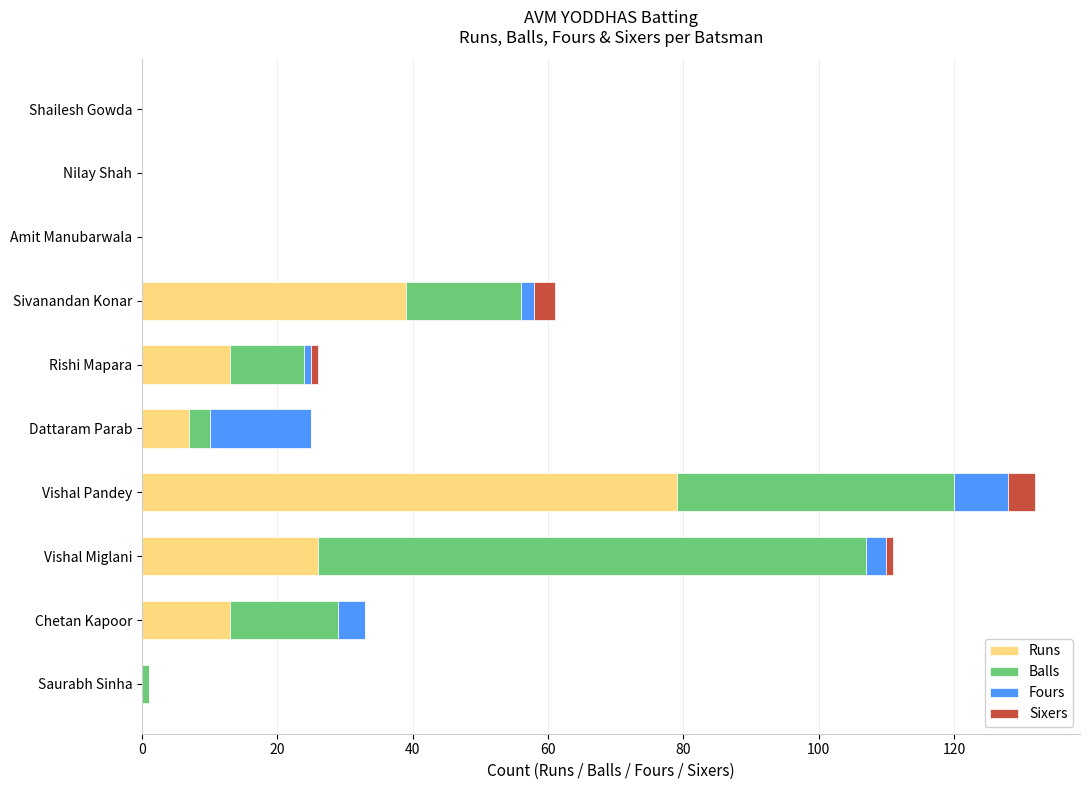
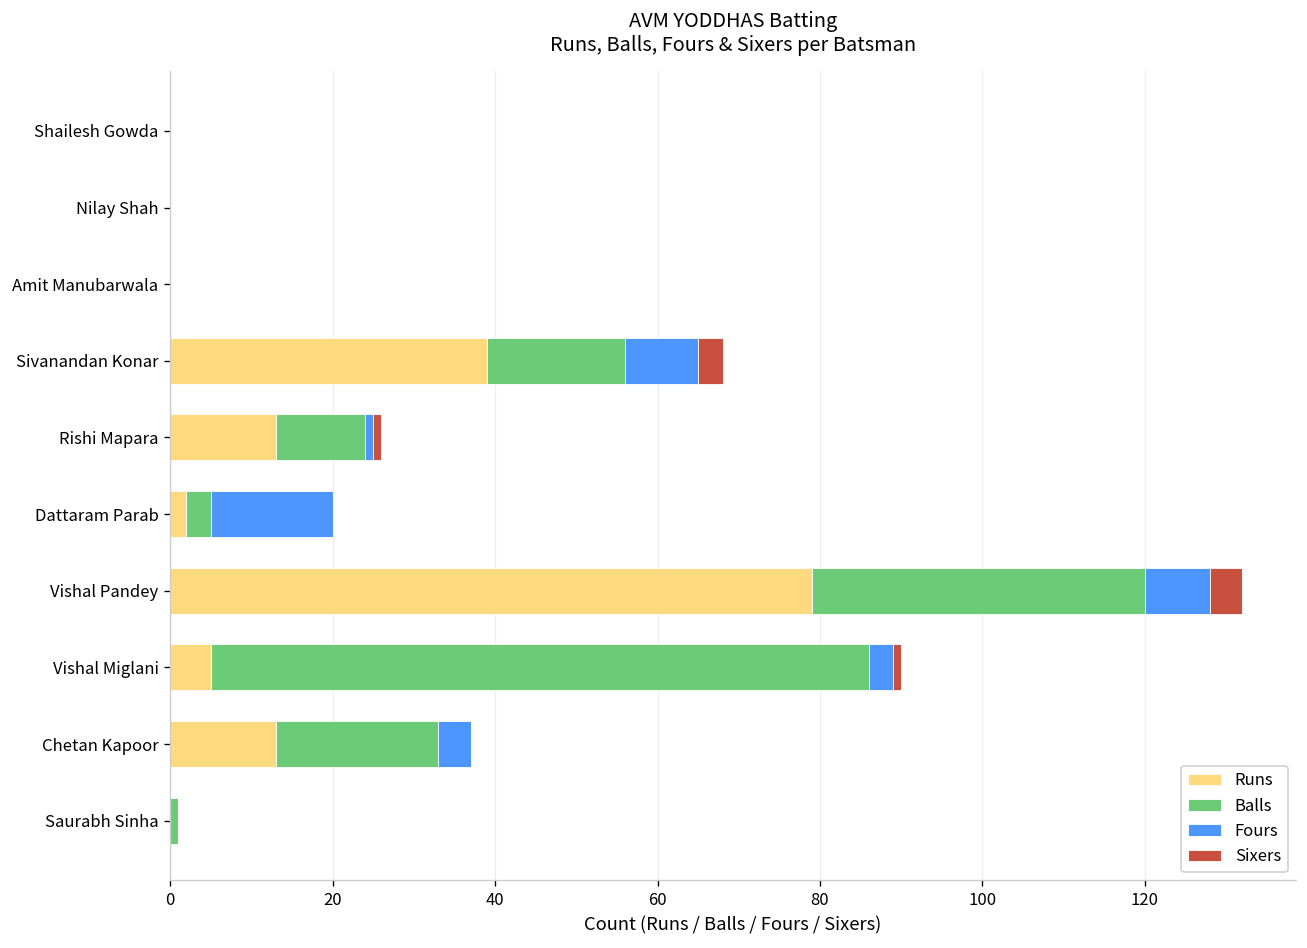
Fours, Sivanandan Konar: 2 -> 9
Runs, Dattaram Parab: 7 -> 2
Runs, Vishal Miglani: 26 -> 5
Balls, Chetan Kapoor: 16 -> 20
